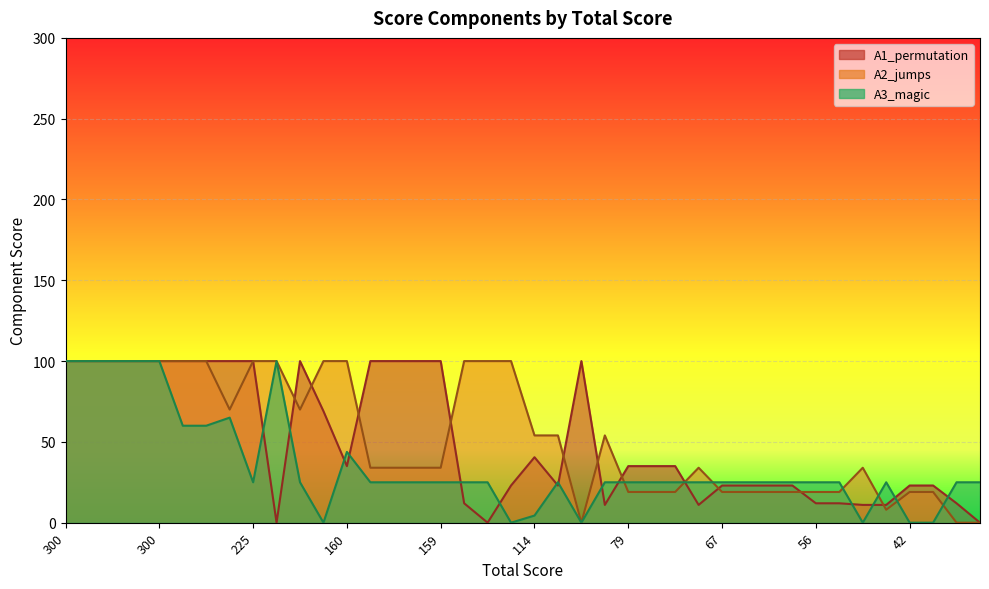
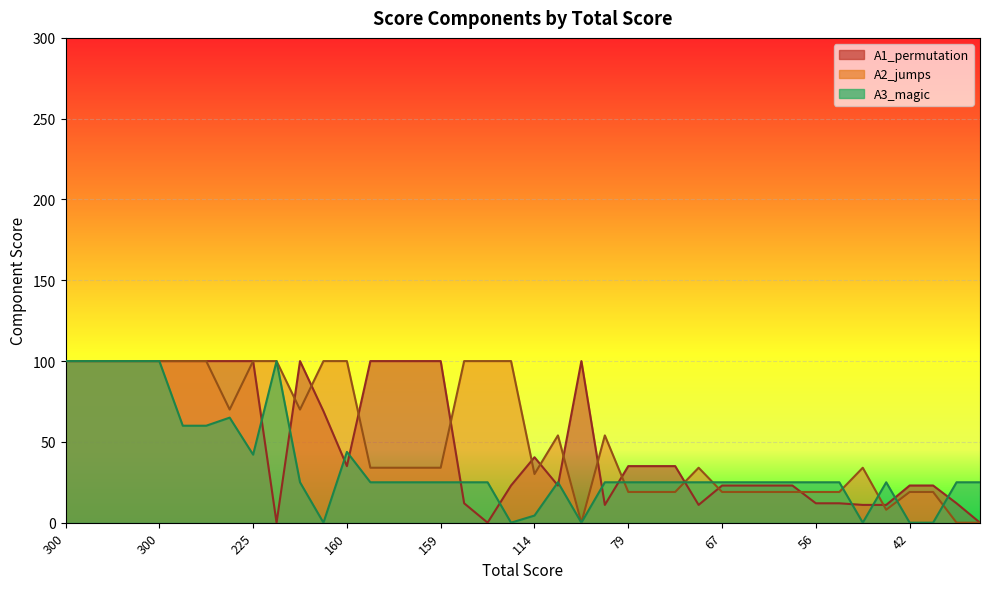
A3_magic, 225: 25 -> 42
A2_jumps, 114: 54 -> 30
